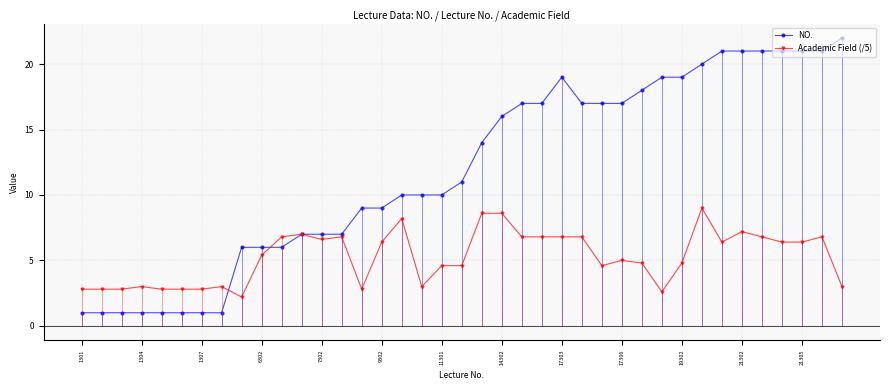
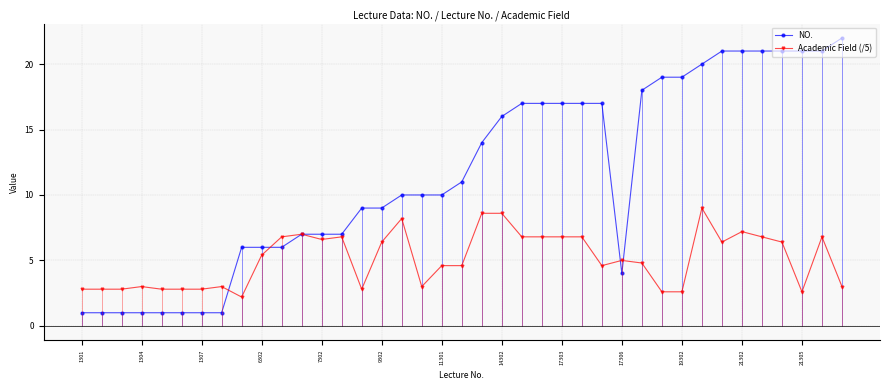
NO., 17303: 19 -> 17
NO., 17306: 17 -> 4
Academic Field (/5), 19302: 4.8 -> 2.6
Academic Field (/5), 21305: 6.4 -> 2.6
